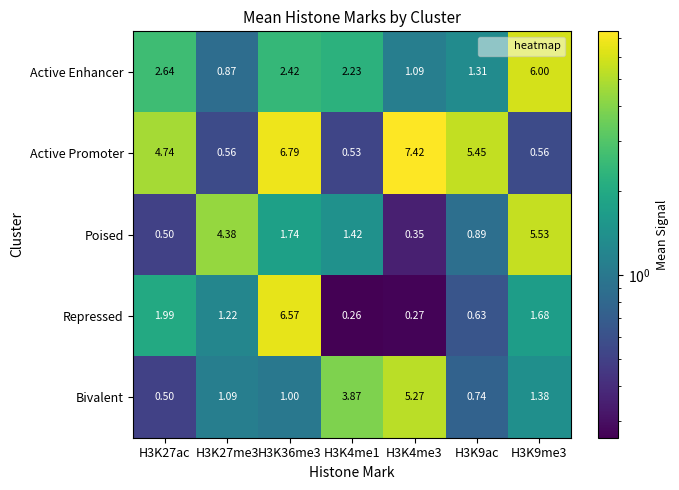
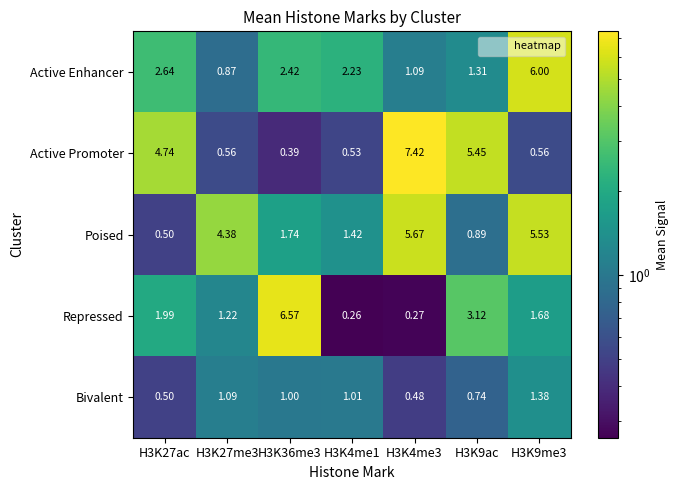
Active Promoter, H3K36me3: 6.79 -> 0.39
Poised, H3K4me3: 0.35 -> 5.67
Repressed, H3K9ac: 0.63 -> 3.12
Bivalent, H3K4me1: 3.87 -> 1.01
Bivalent, H3K4me3: 5.27 -> 0.48
